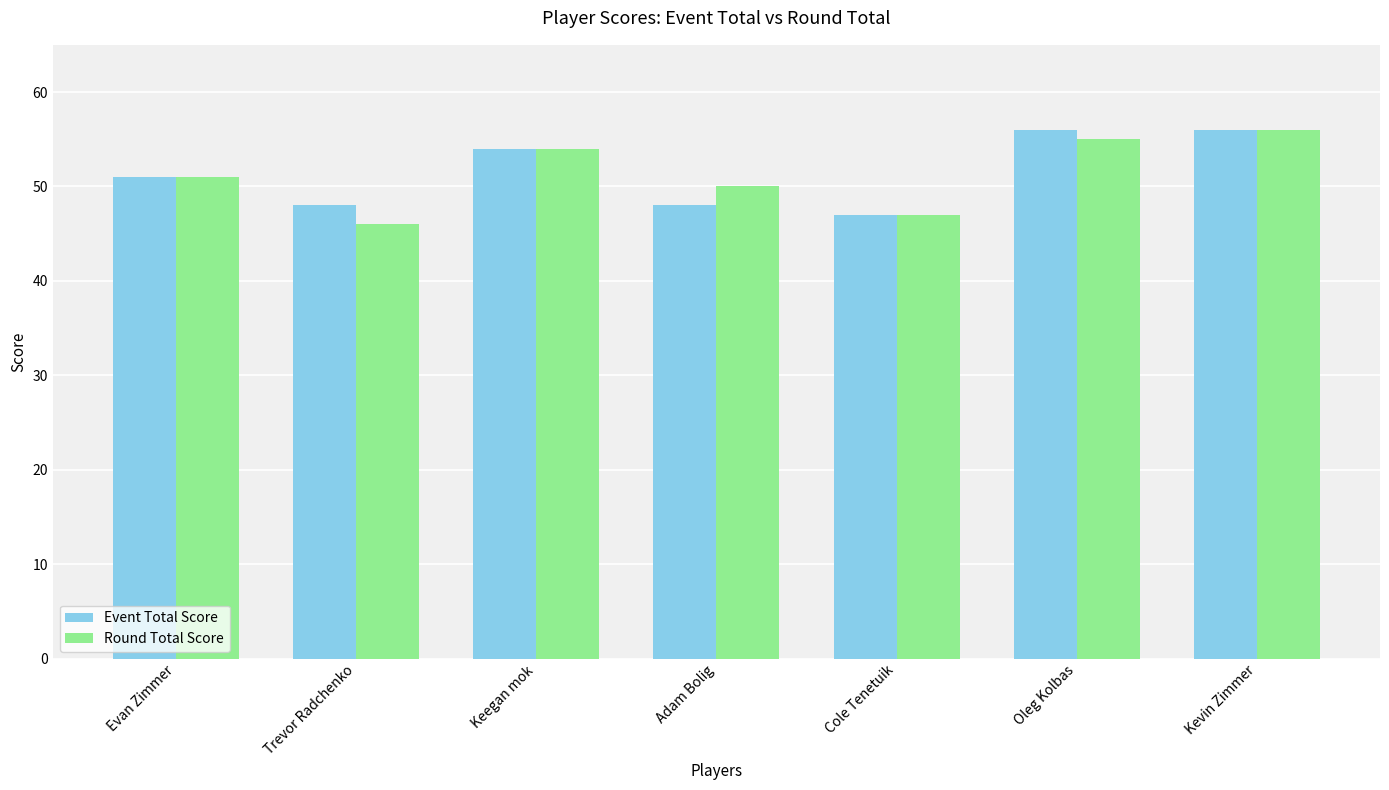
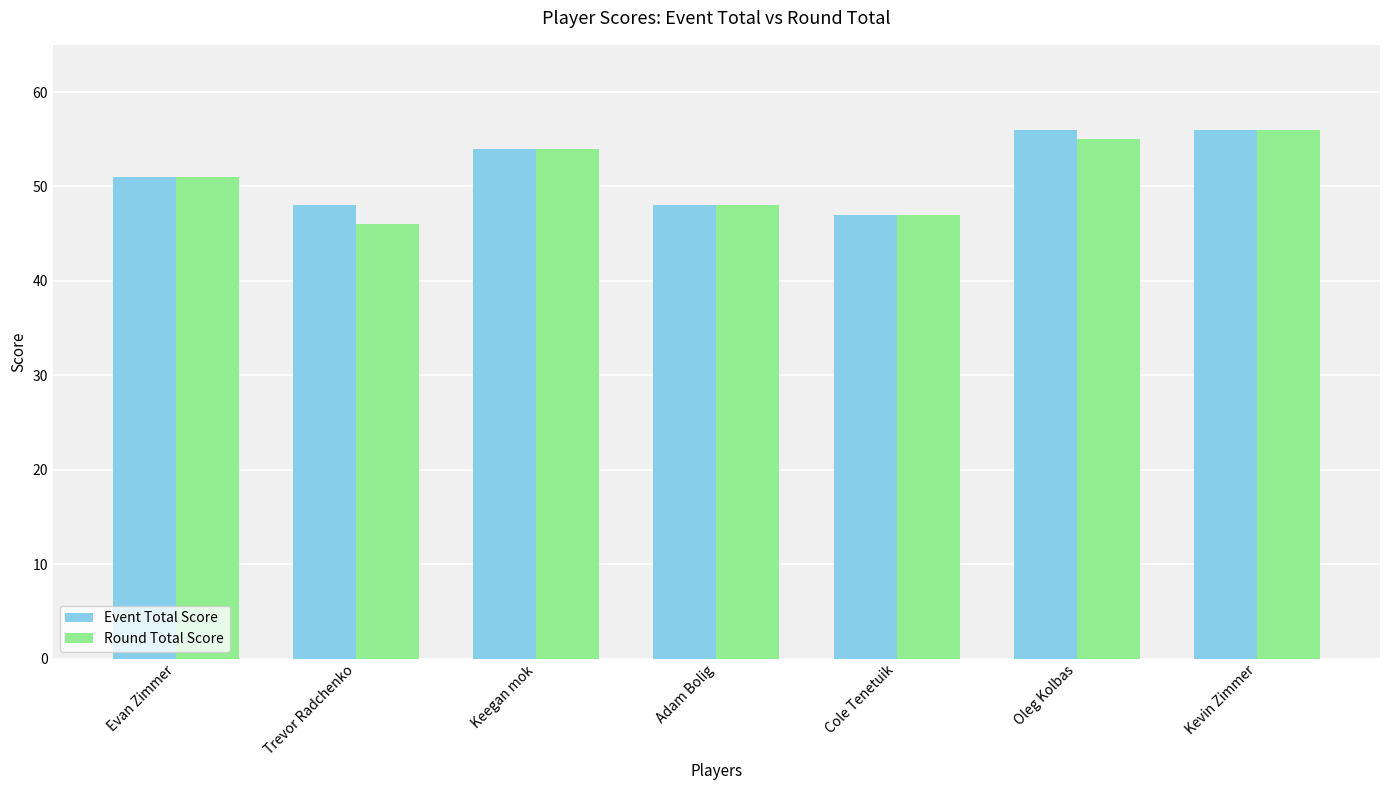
Round Total Score, Adam Bolig: 50 -> 48
